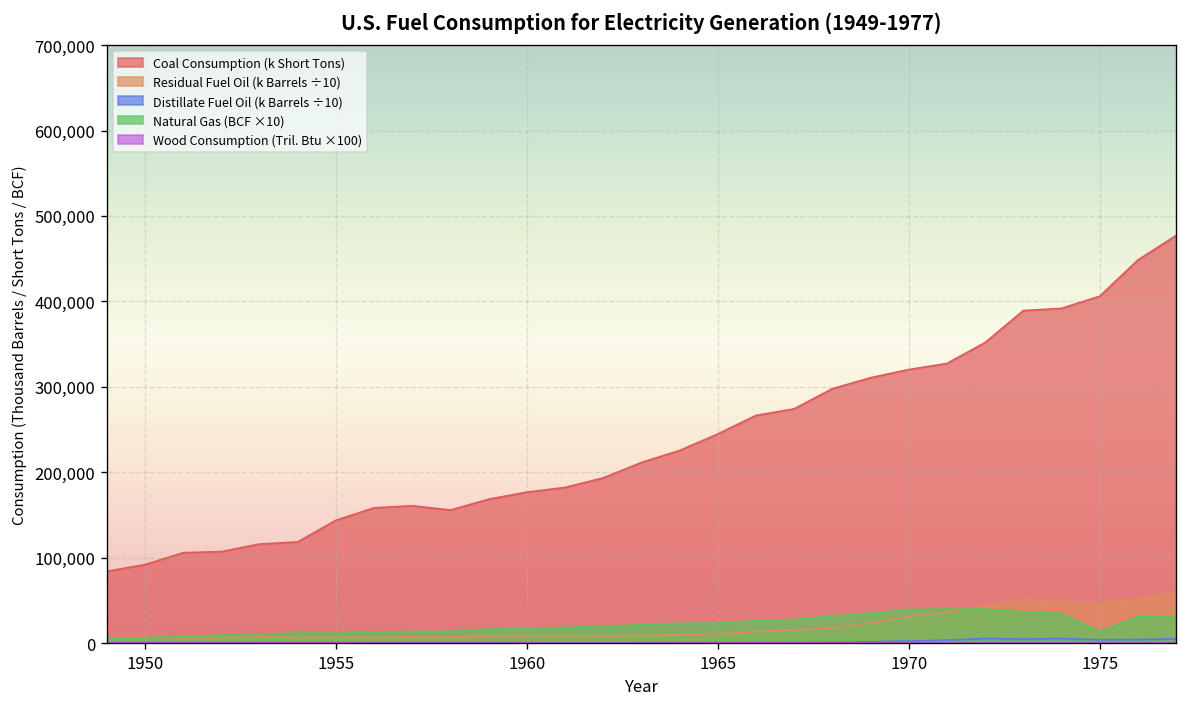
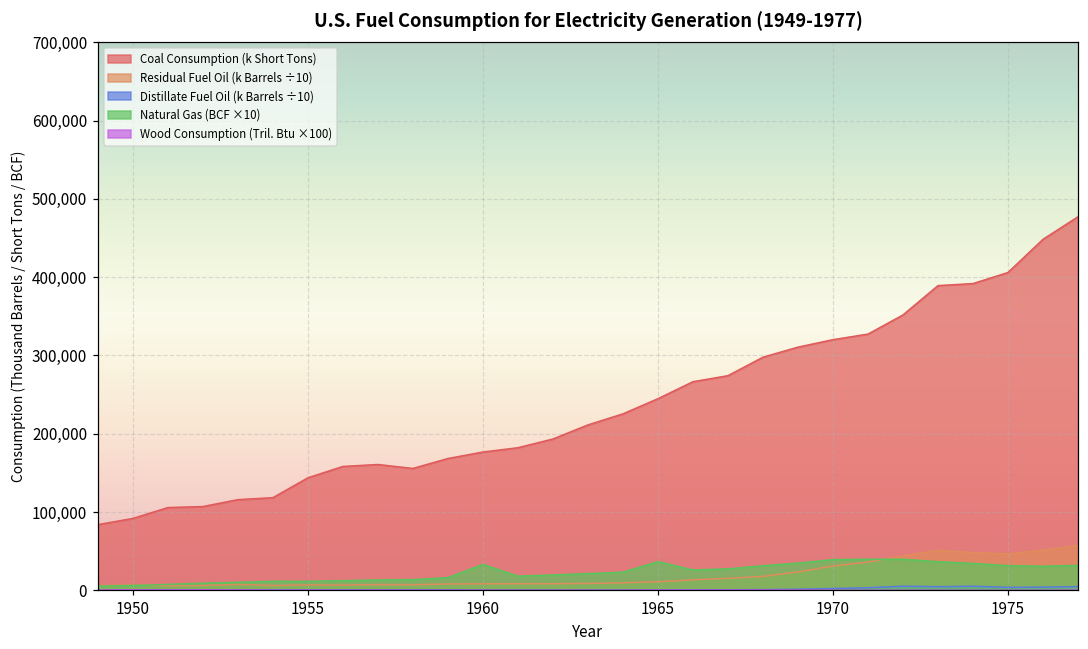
Natural Gas (BCF ×10), 1960: 20,000 -> 30,000
Natural Gas (BCF ×10), 1965: 20,000 -> 40,000
Natural Gas (BCF ×10), 1975: 10,000 -> 30,000
